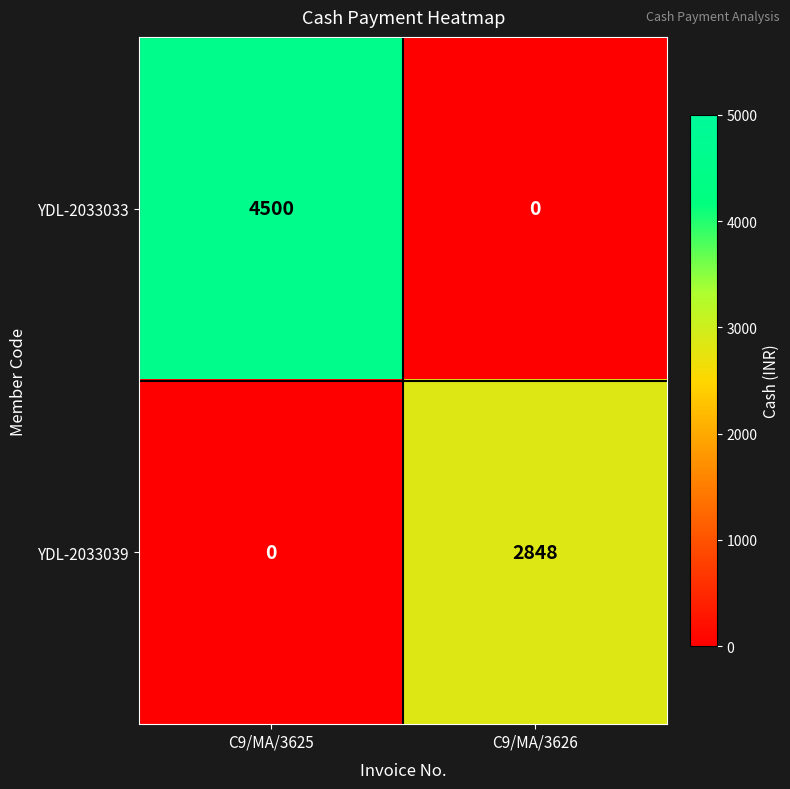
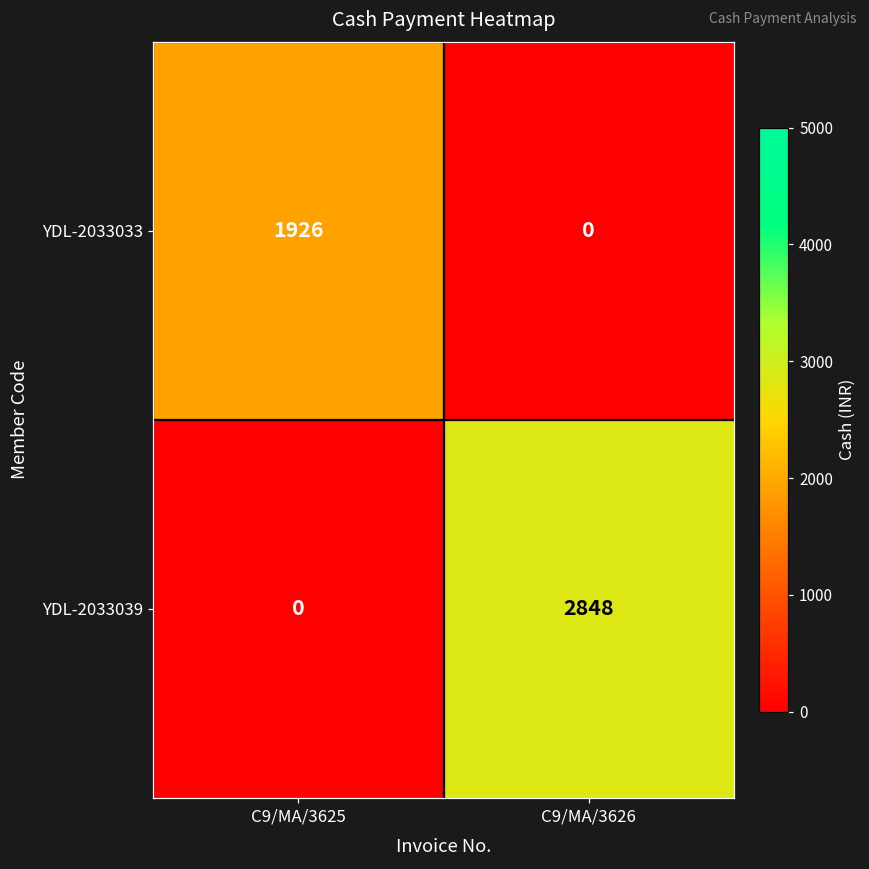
YDL-2033033, C9/MA/3625: 4500 -> 1926
